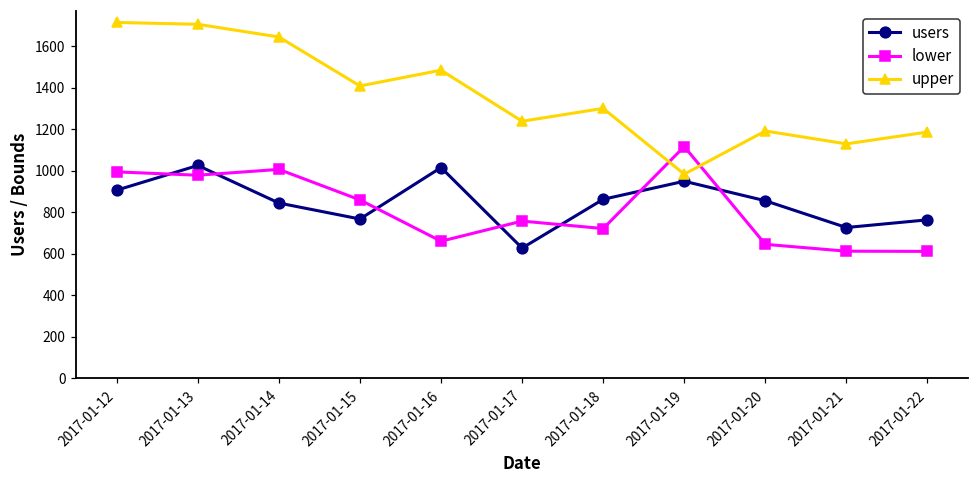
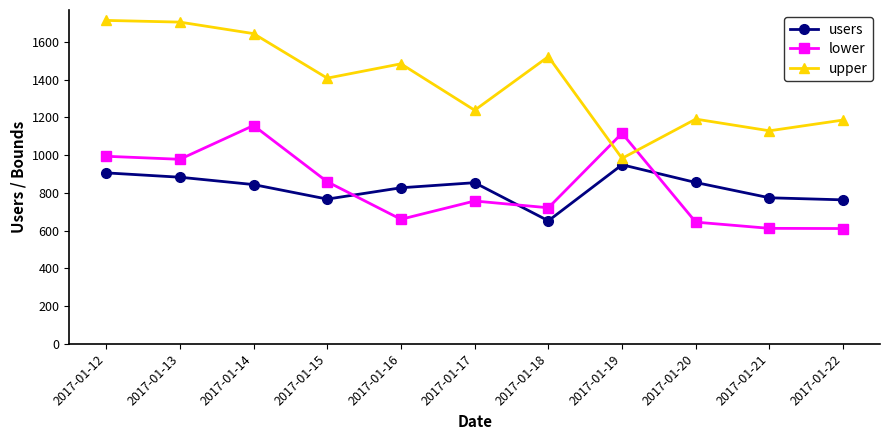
users, 2017-01-13: 1030 -> 880
lower, 2017-01-14: 1010 -> 1160
users, 2017-01-16: 1020 -> 830
users, 2017-01-17: 630 -> 850
users, 2017-01-18: 860 -> 650
upper, 2017-01-18: 1300 -> 1520
users, 2017-01-21: 730 -> 770
